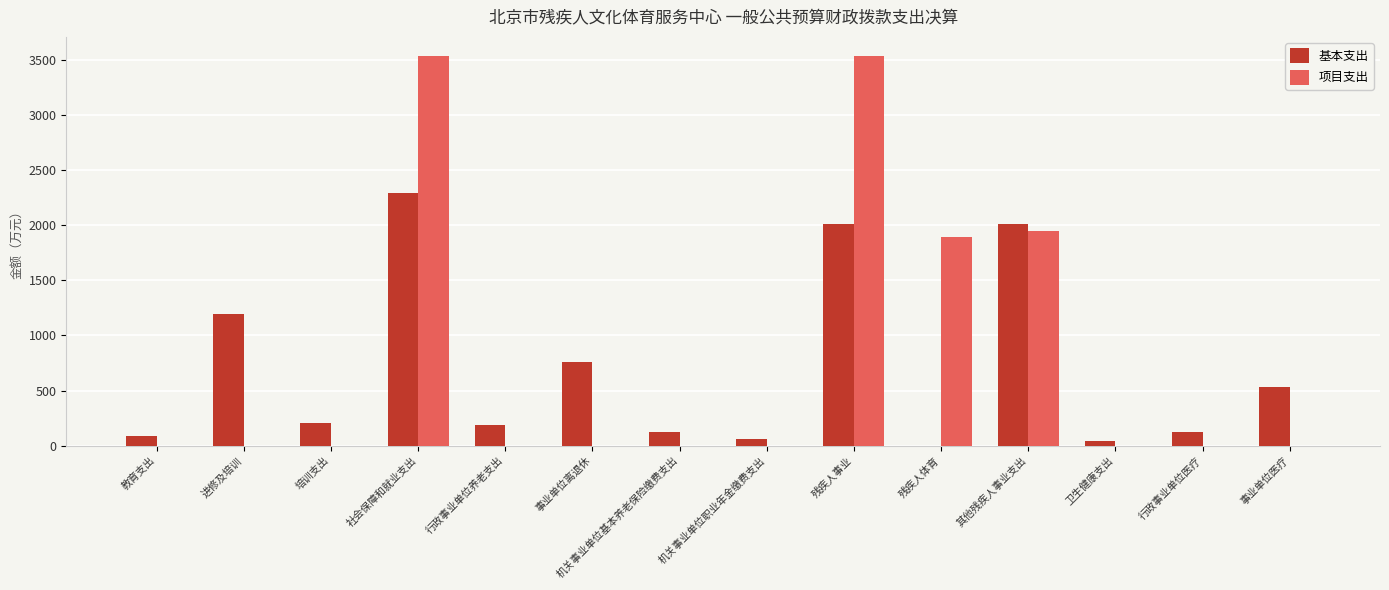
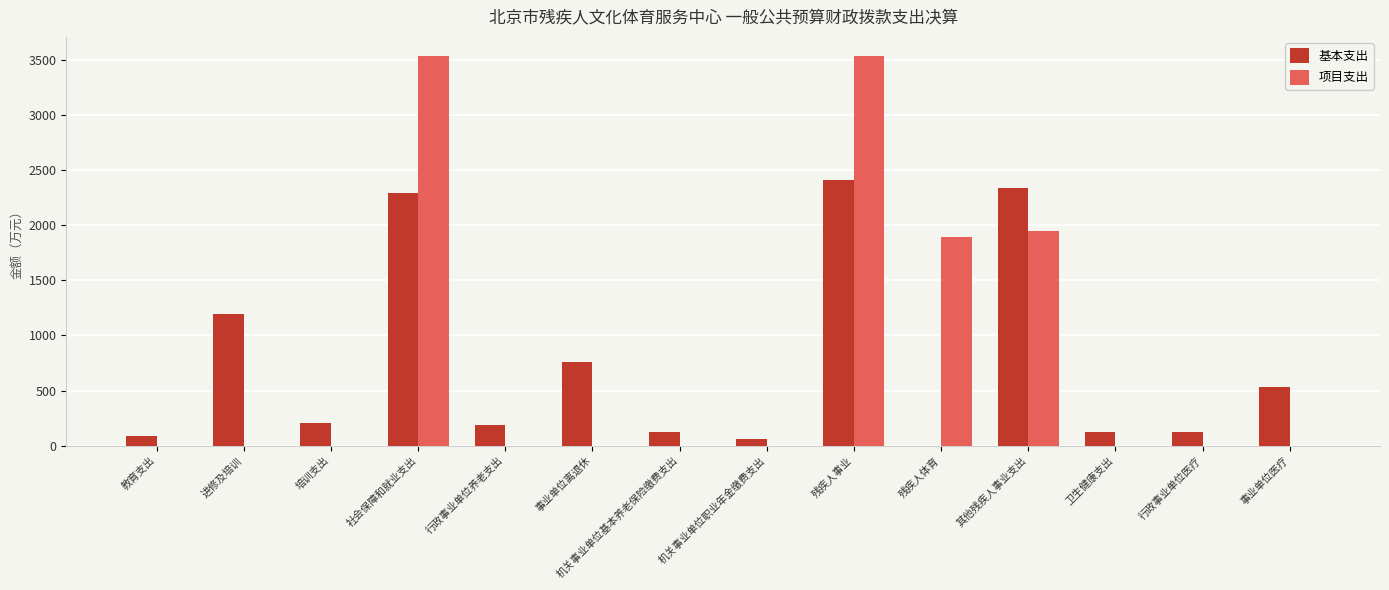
基本支出, 残疾人事业: 2010 -> 2410
基本支出, 其他残疾人事业支出: 2010 -> 2340
基本支出, 卫生健康支出: 40 -> 130
